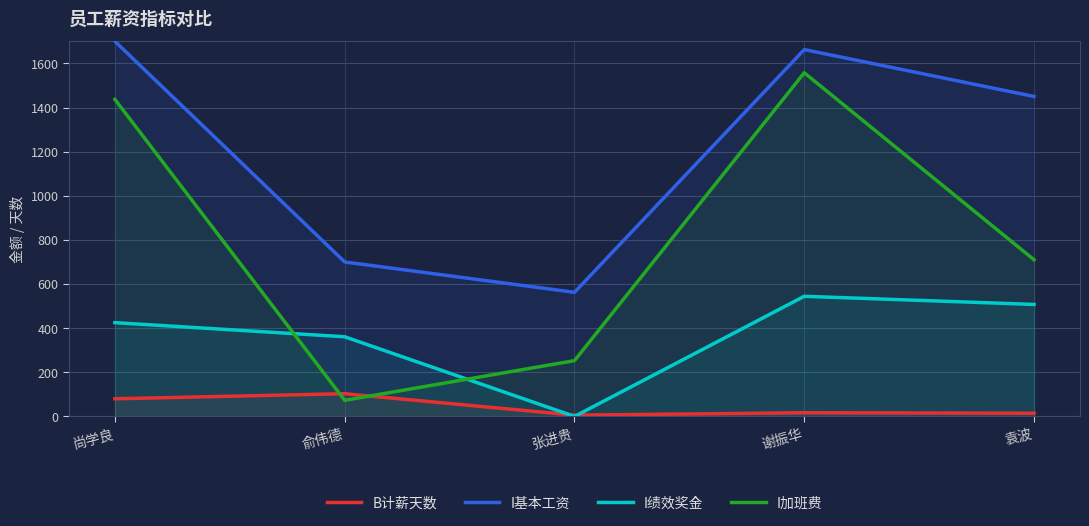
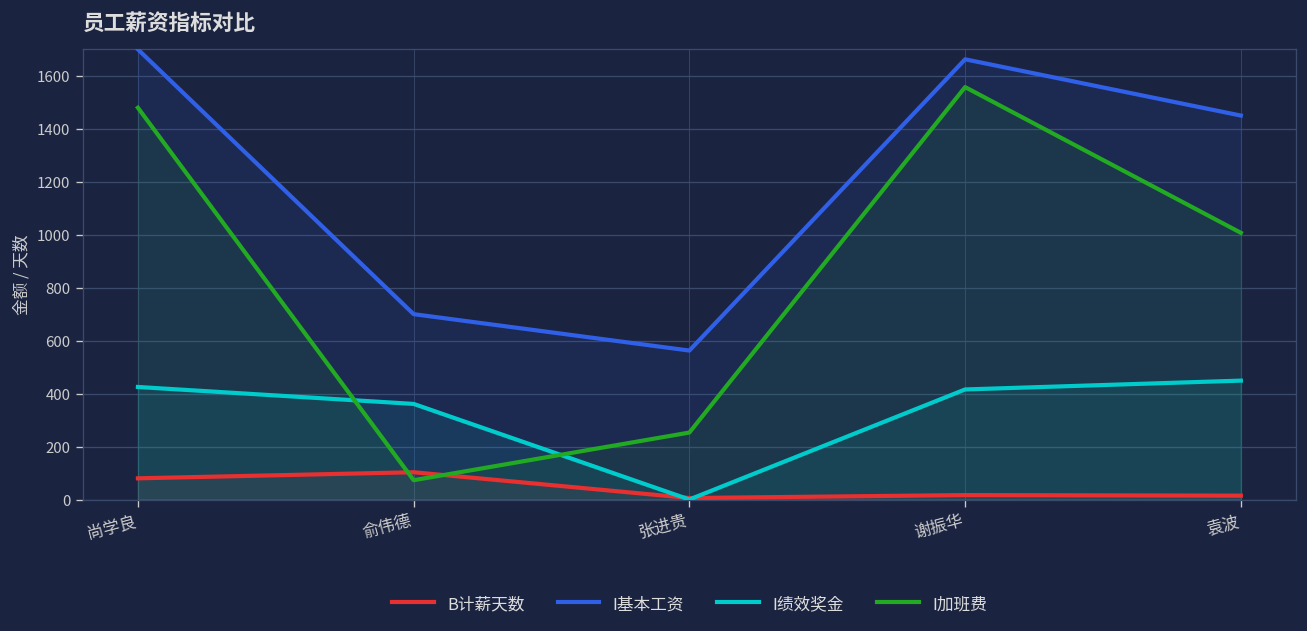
I加班费, 尚学良: 1440 -> 1480
I绩效奖金, 谢振华: 540 -> 420
I绩效奖金, 袁波: 510 -> 450
I加班费, 袁波: 710 -> 1010
